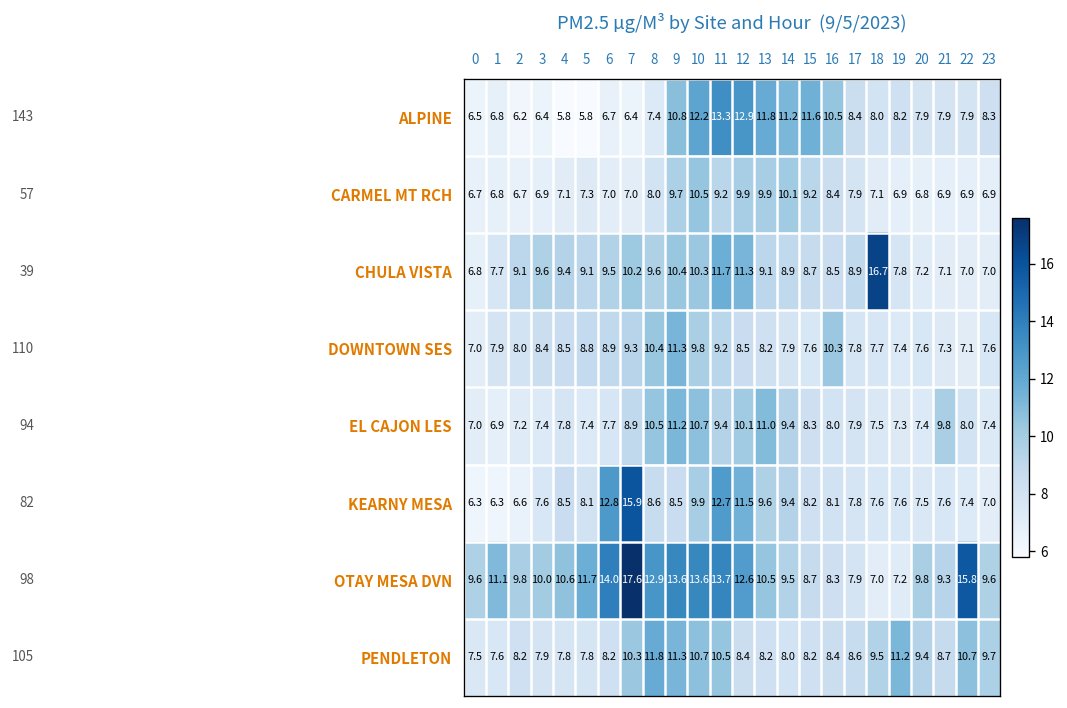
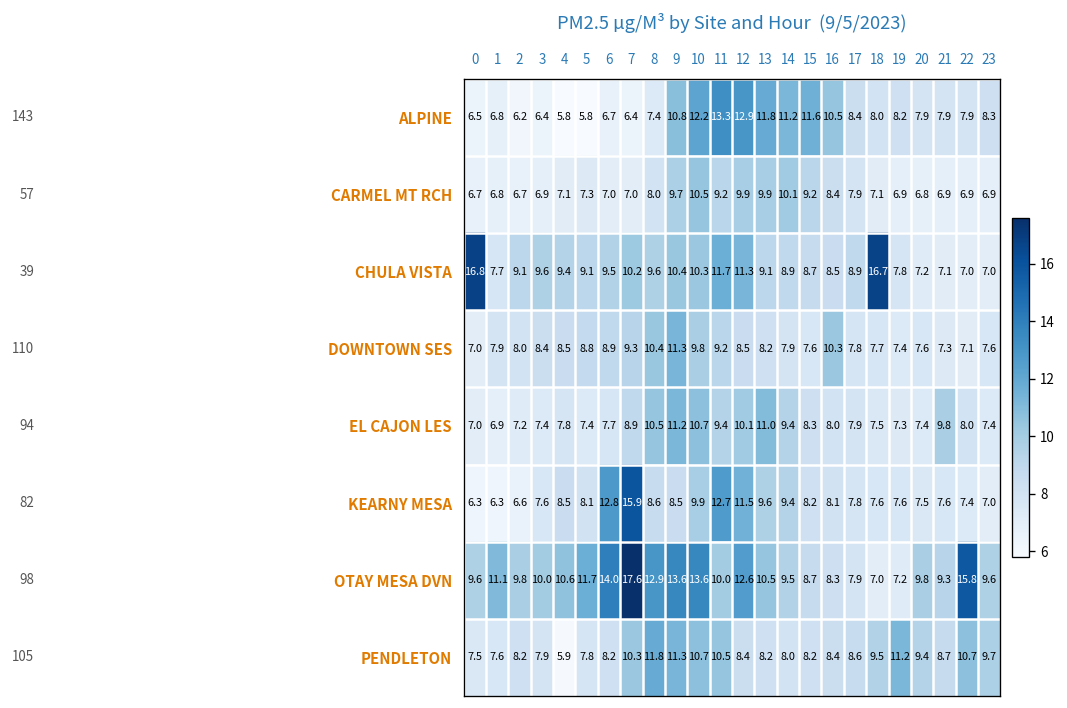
CHULA VISTA, 0: 6.8 -> 16.8
OTAY MESA DVN, 11: 13.7 -> 10.0
PENDLETON, 4: 7.8 -> 5.9
